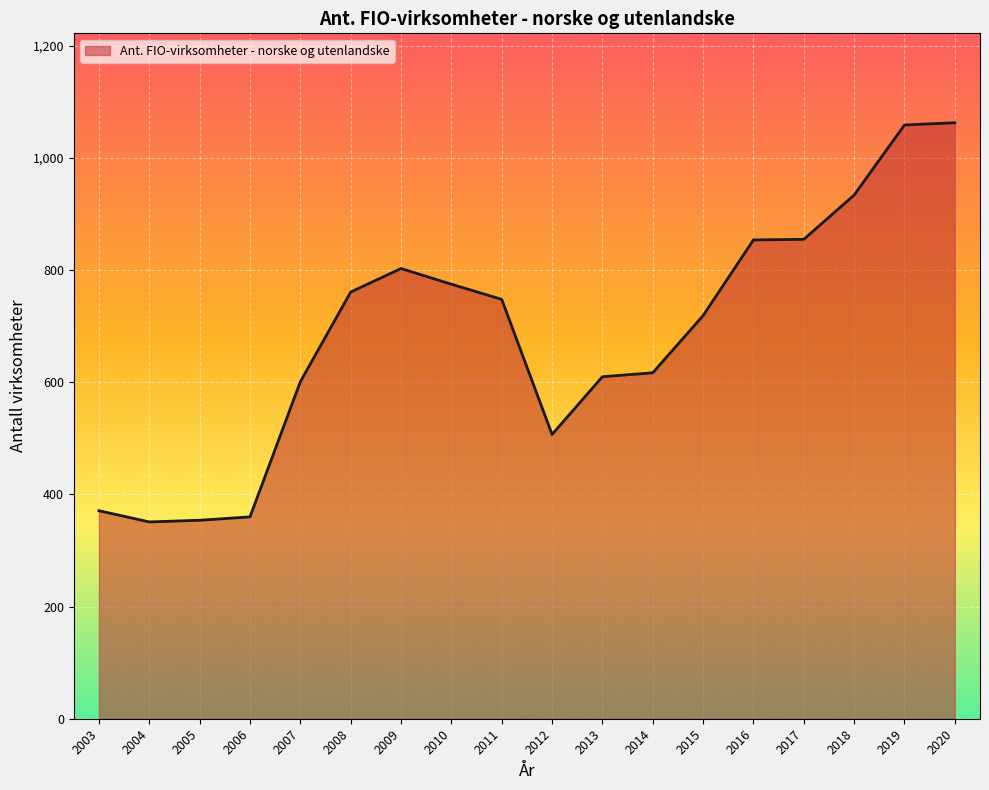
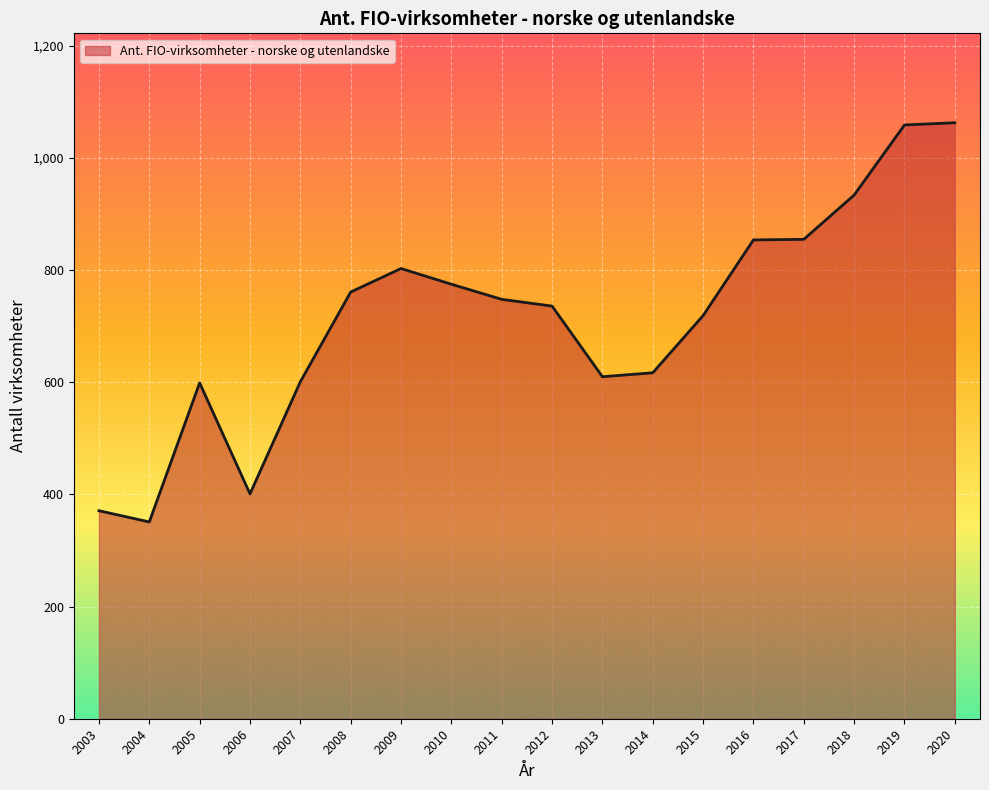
2005: 350 -> 600
2006: 360 -> 400
2012: 510 -> 740
